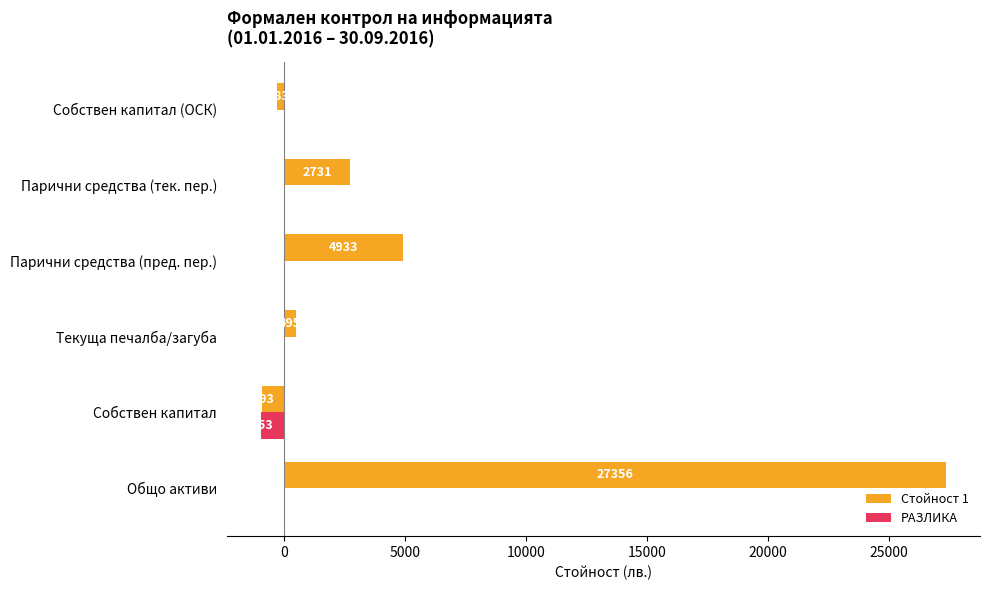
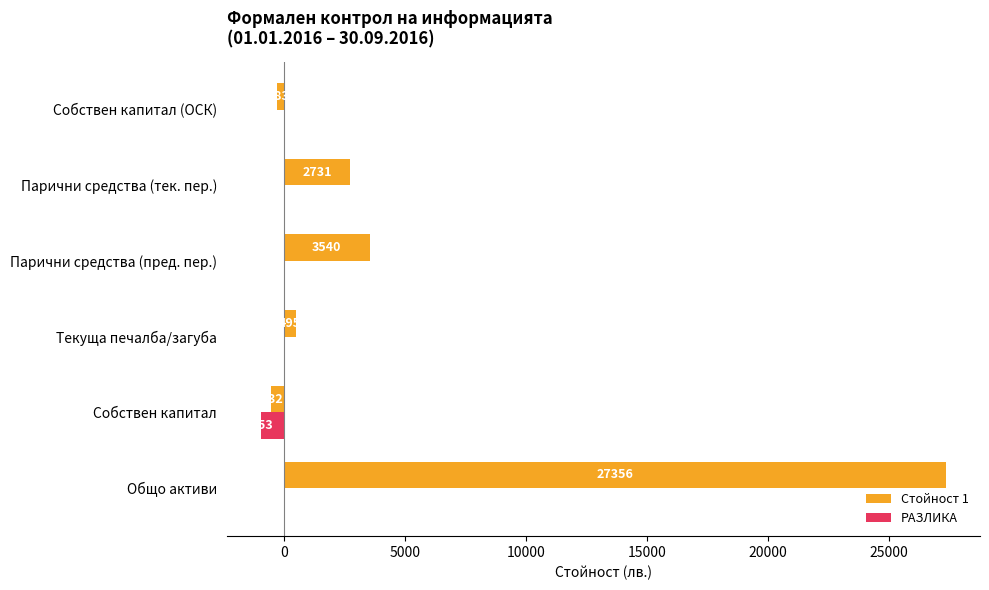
Стойност 1, Парични средства (пред. пер.): 4933 -> 3540
Стойност 1, Собствен капитал: -900 -> -500
